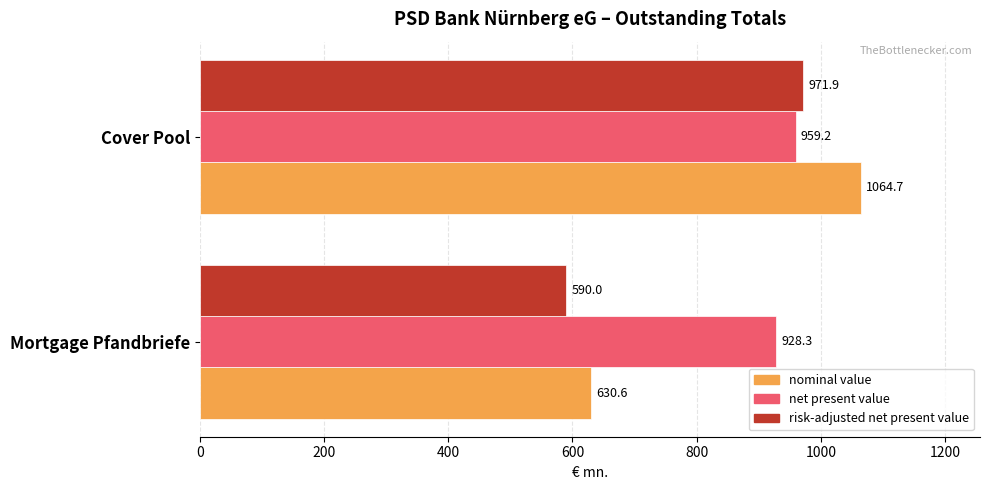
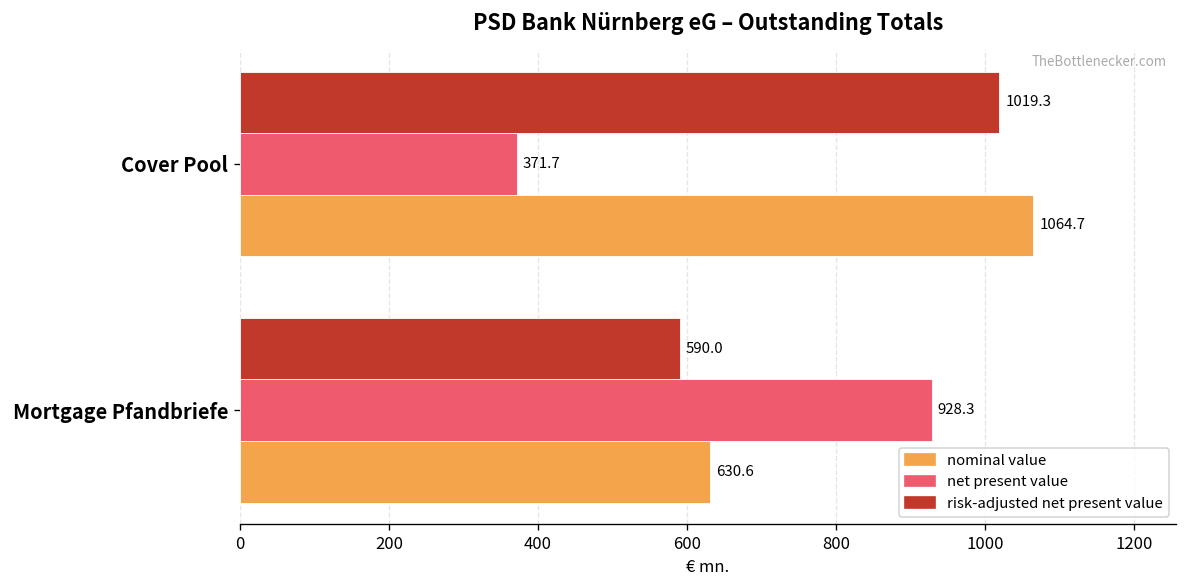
risk-adjusted net present value, Cover Pool: 971.9 -> 1019.3
net present value, Cover Pool: 959.2 -> 371.7
